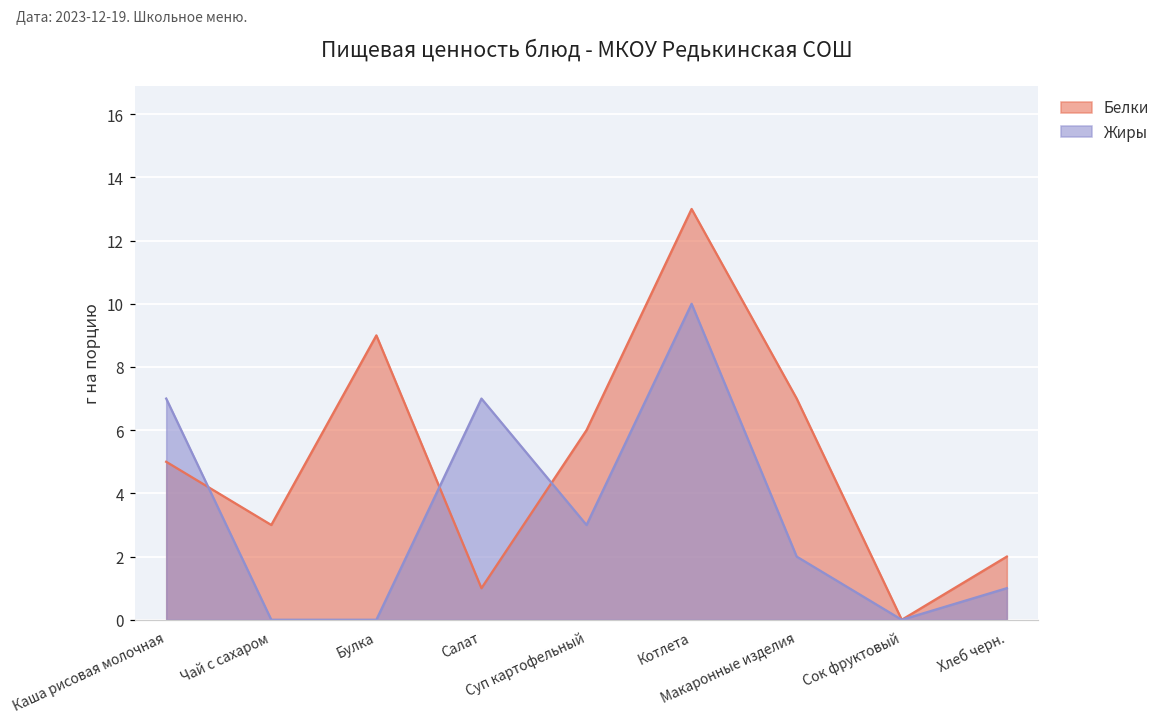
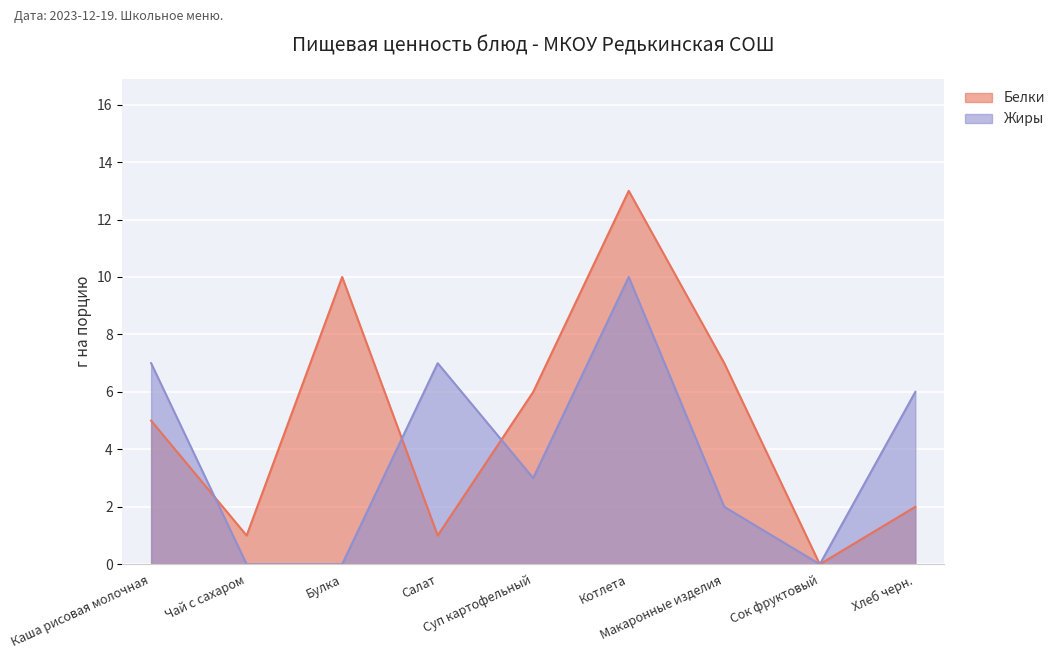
Белки, Чай с сахаром: 3 -> 1
Белки, Булка: 9 -> 10
Жиры, Хлеб черн.: 1 -> 6
